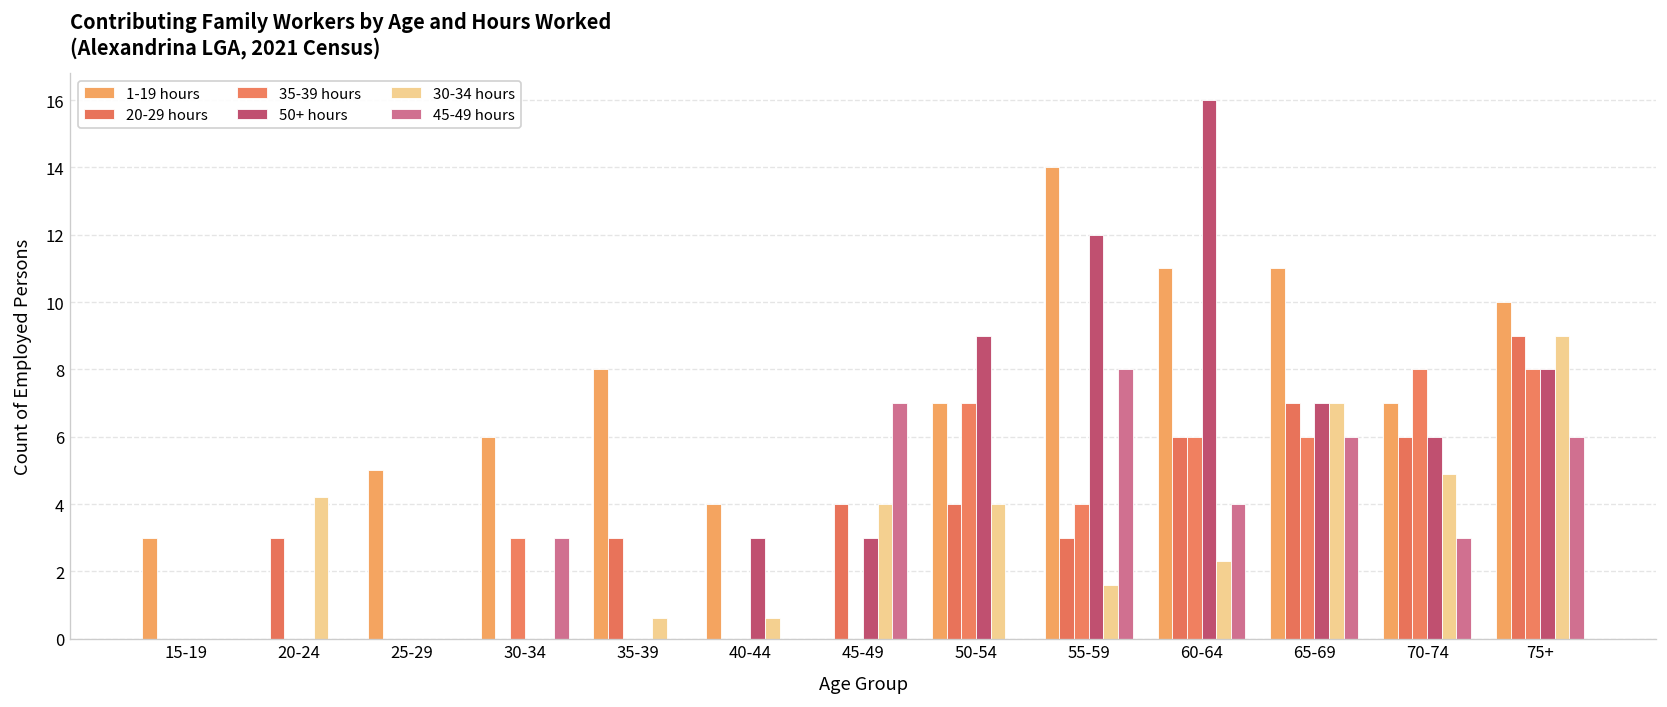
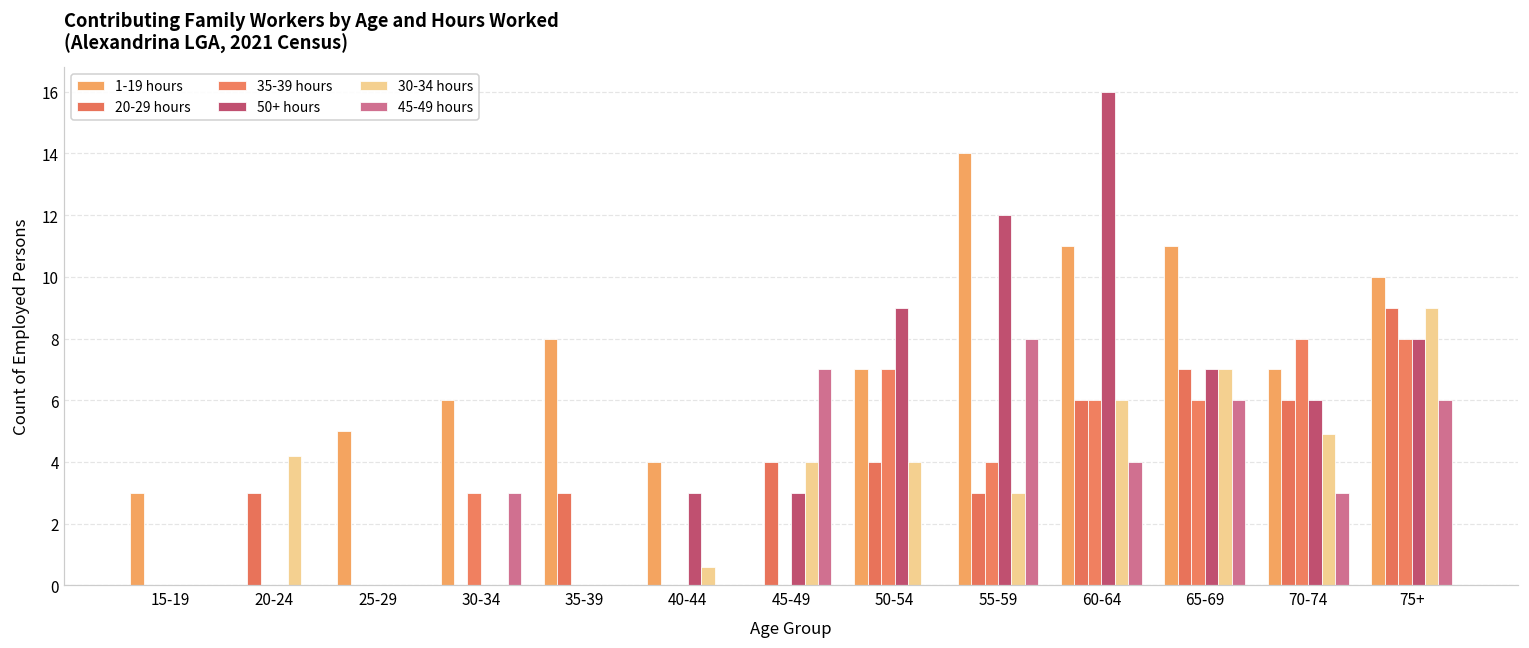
30-34 hours, 35-39: 0.6 -> 0.0
30-34 hours, 55-59: 1.6 -> 3.0
30-34 hours, 60-64: 2.3 -> 6.0
